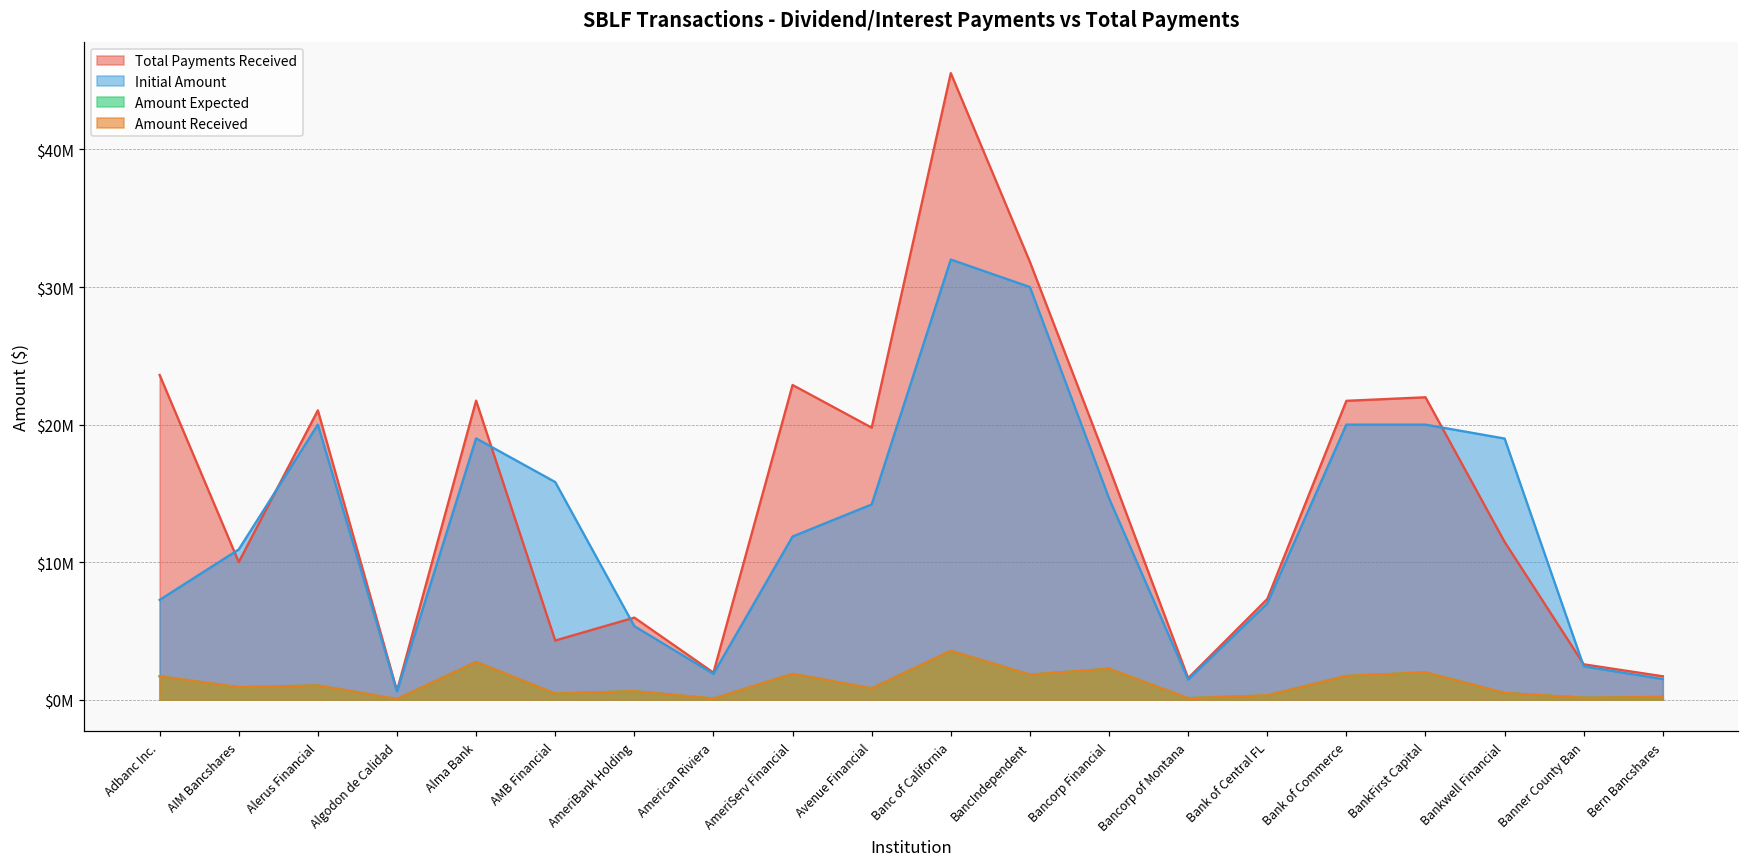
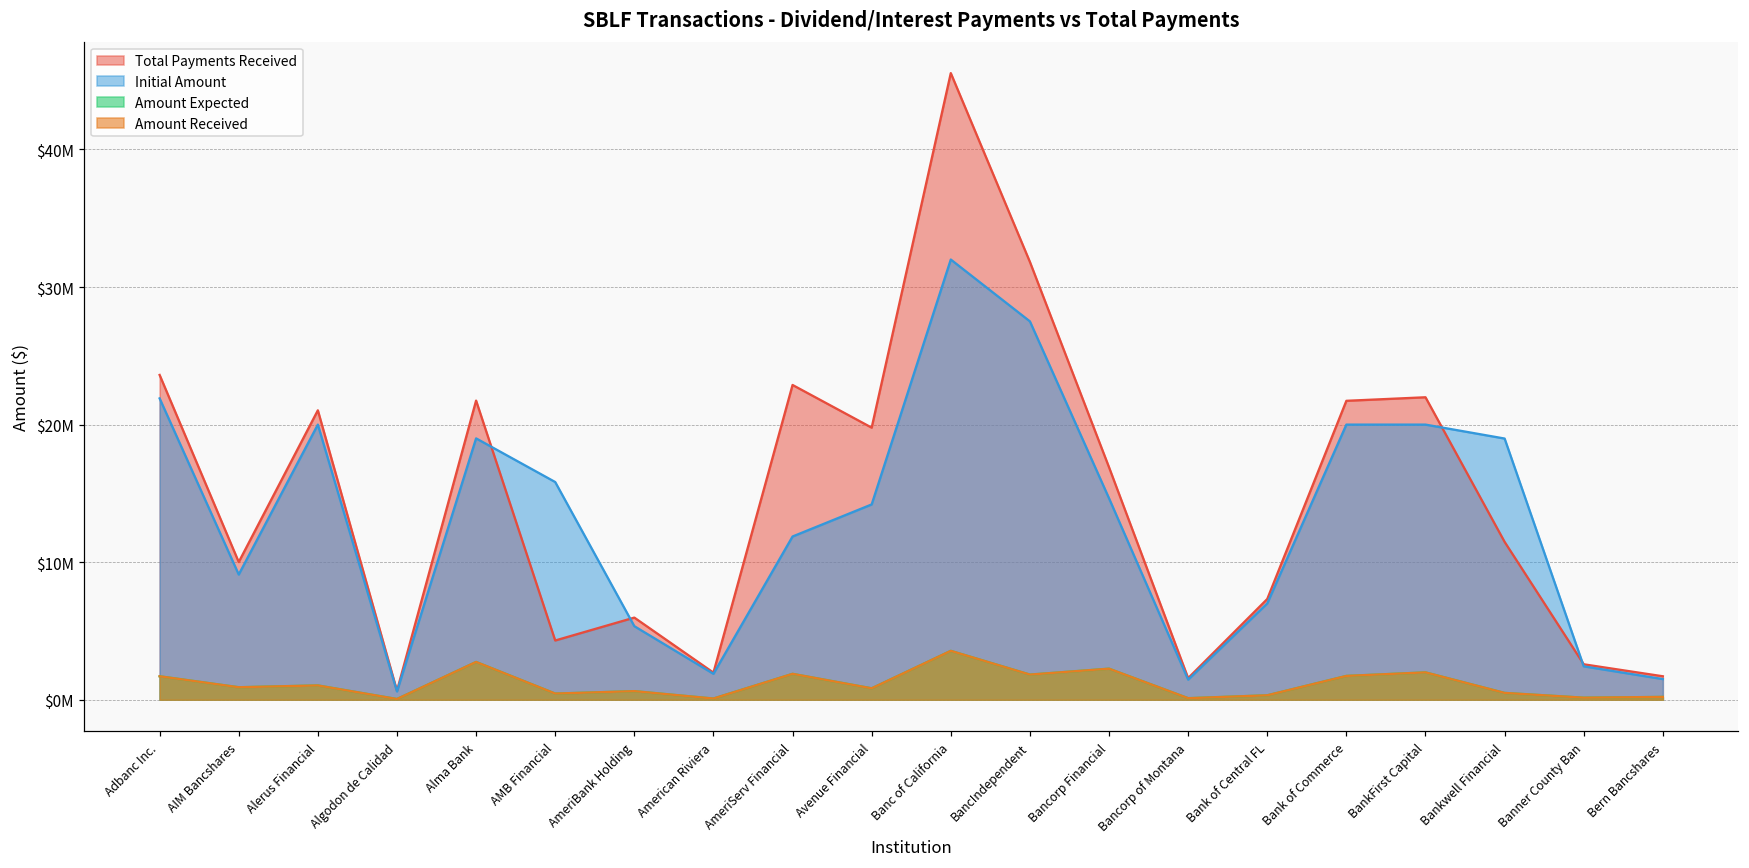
Initial Amount, Adbanc Inc.: $7300000 -> $21900000
Initial Amount, AIM Bancshares: $10900000 -> $9100000
Initial Amount, BancIndependent: $30000000 -> $27500000
